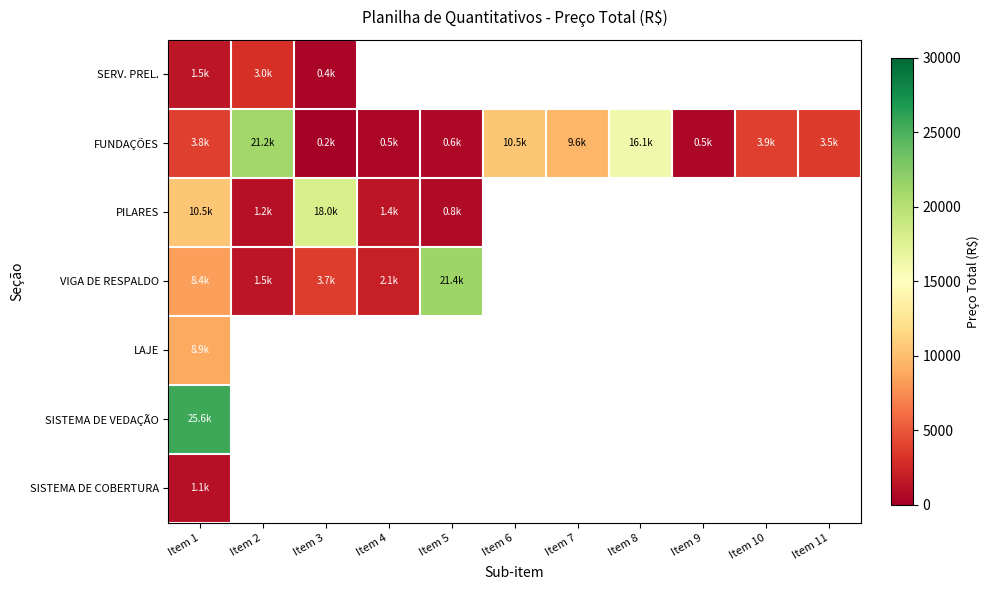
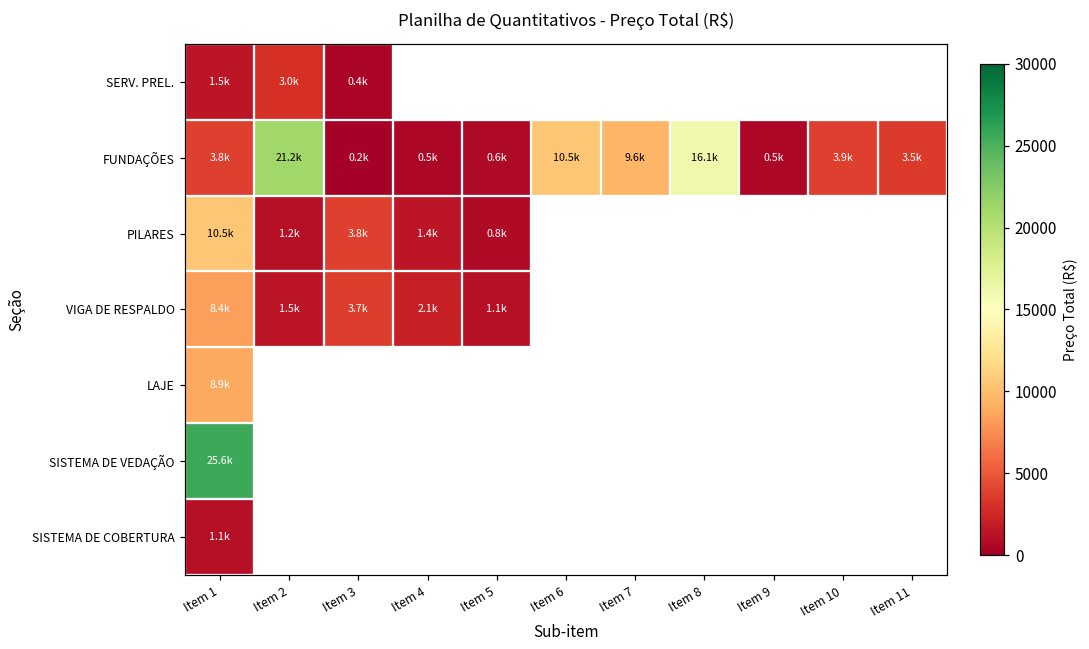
PILARES, Item 3: 18.0k -> 3.8k
VIGA DE RESPALDO, Item 5: 21.4k -> 1.1k
